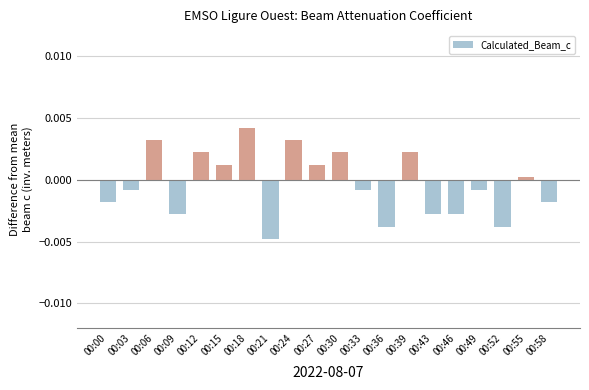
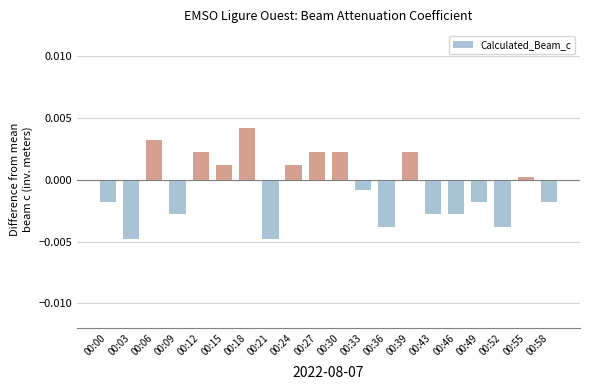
00:03: -0.0008 -> -0.0048
00:24: 0.0032 -> 0.0012
00:27: 0.0012 -> 0.0022
00:49: -0.0008 -> -0.0018
